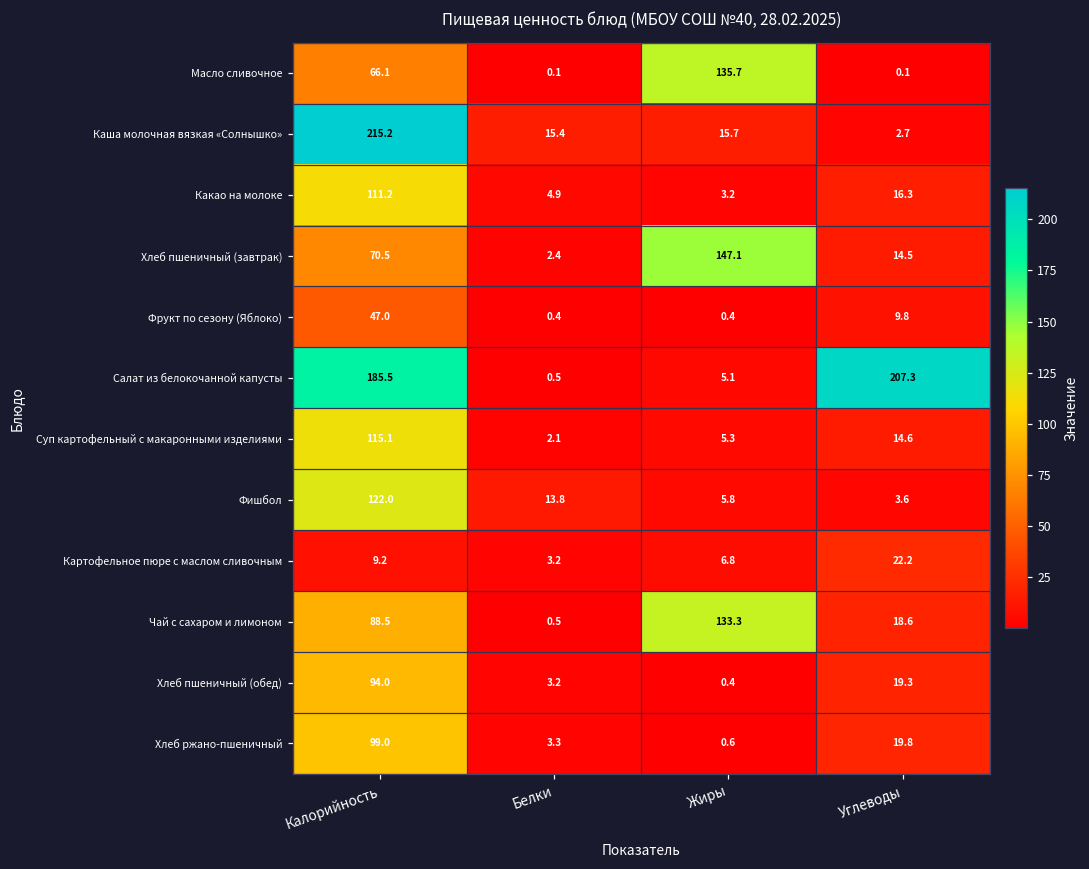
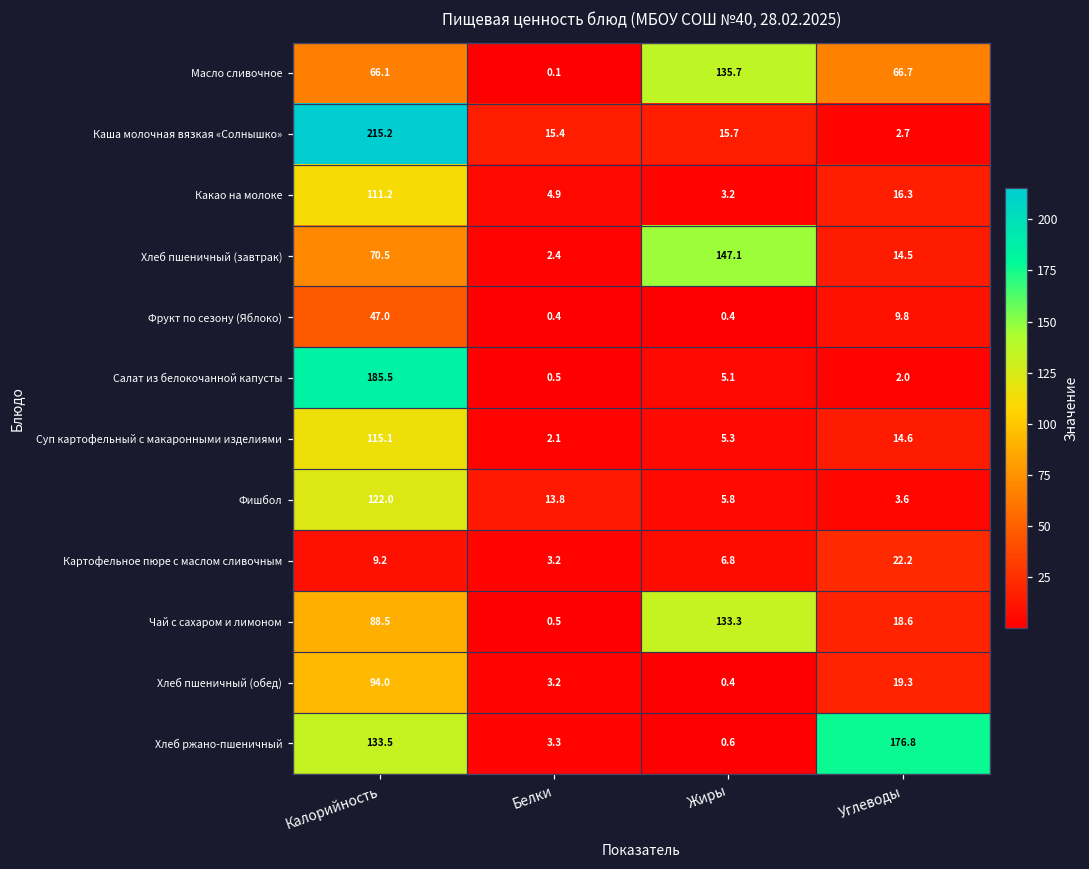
Масло сливочное, Углеводы: 0.1 -> 66.7
Салат из белокочанной капусты, Углеводы: 207.3 -> 2.0
Хлеб ржано-пшеничный, Калорийность: 99.0 -> 133.5
Хлеб ржано-пшеничный, Углеводы: 19.8 -> 176.8
